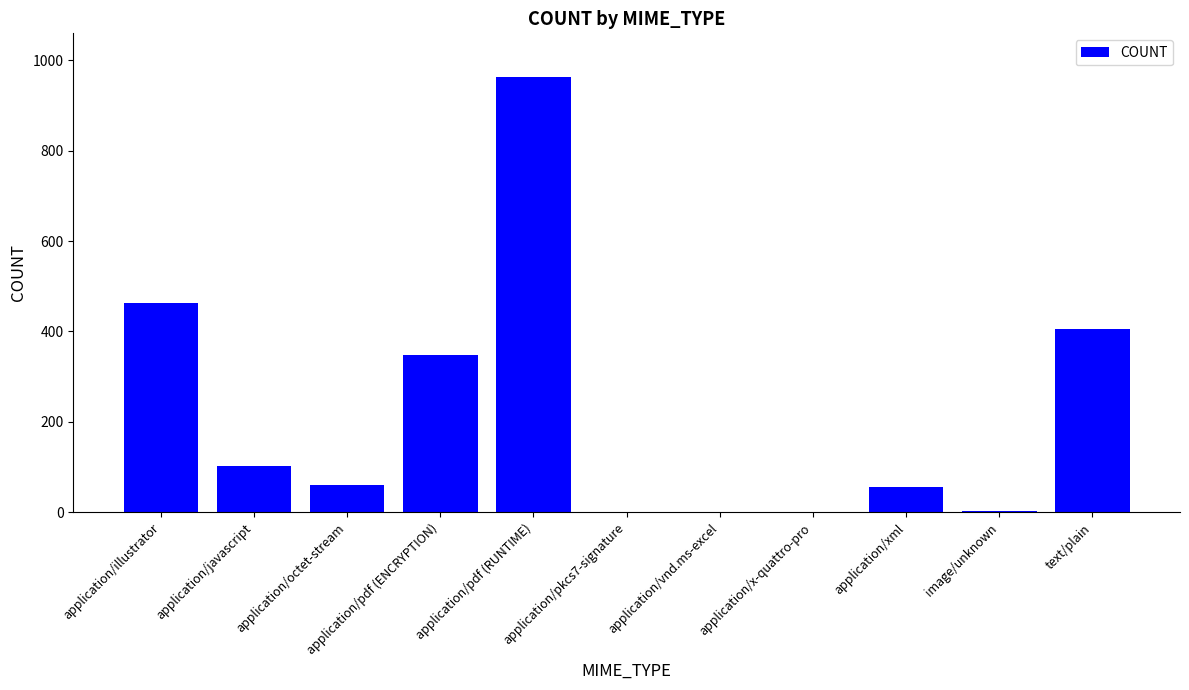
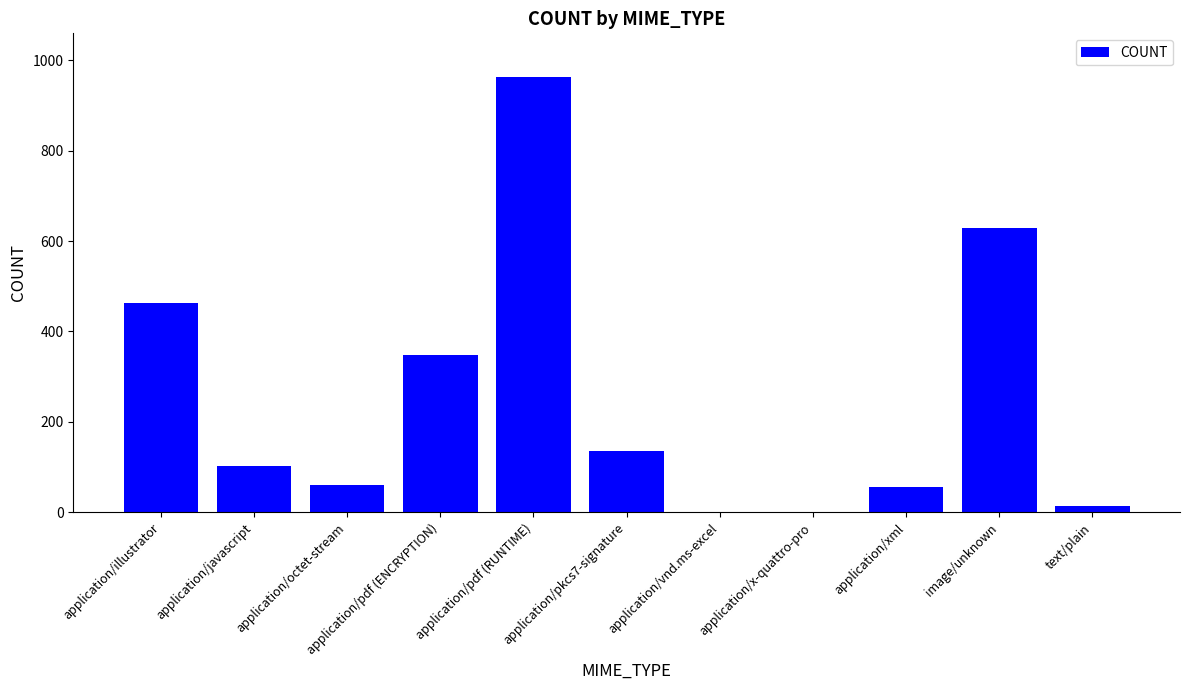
application/pkcs7-signature: 0 -> 140
image/unknown: 0 -> 630
text/plain: 410 -> 10
